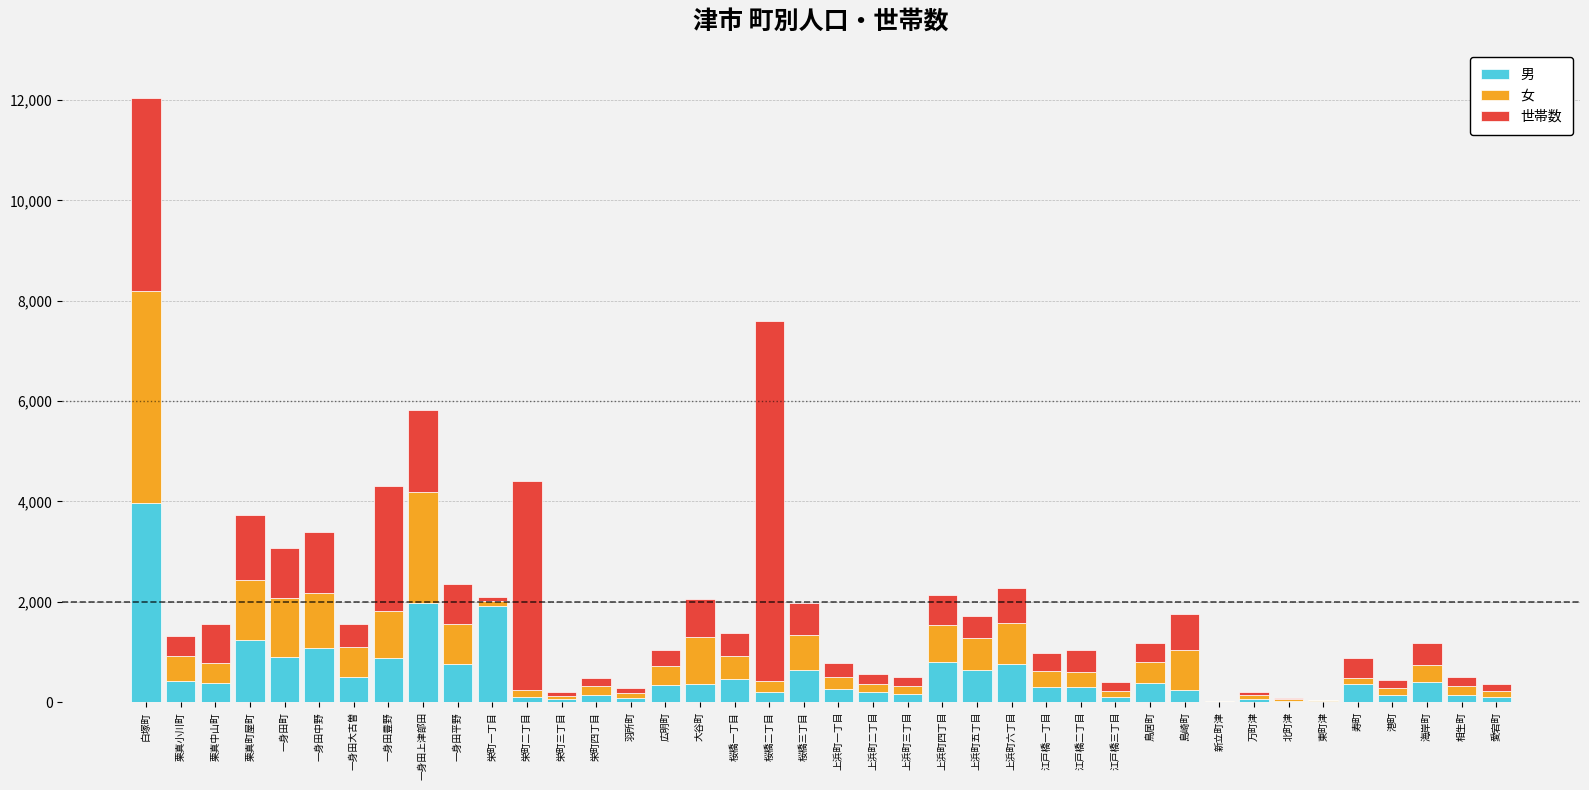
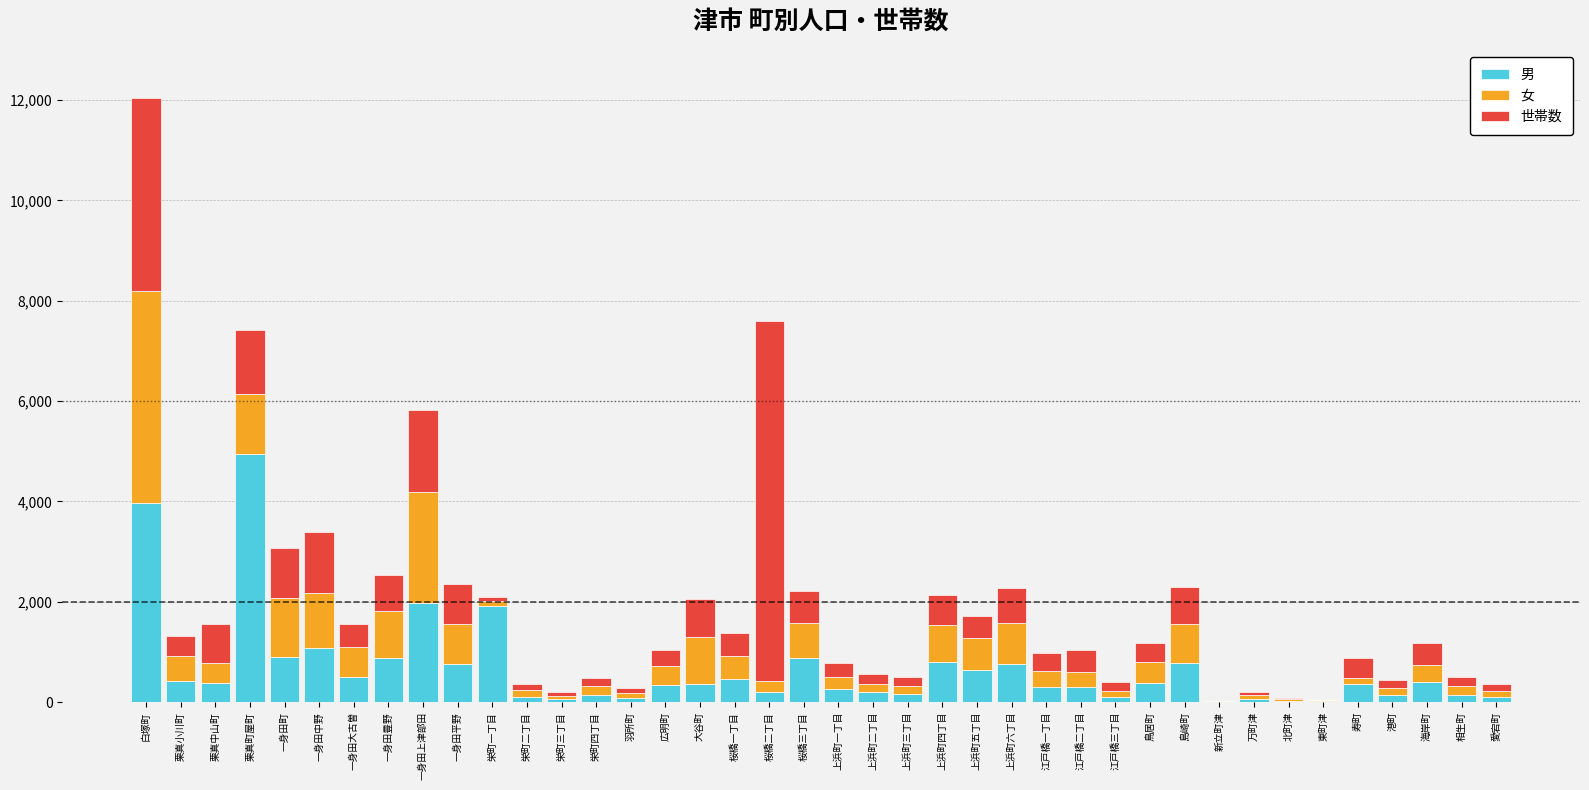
男, 栗真町屋町: 1,200 -> 4,900
世帯数, 一身田豊野: 2,500 -> 700
世帯数, 栄町二丁目: 4,200 -> 100
男, 桜橋三丁目: 600 -> 900
男, 島崎町: 200 -> 800
